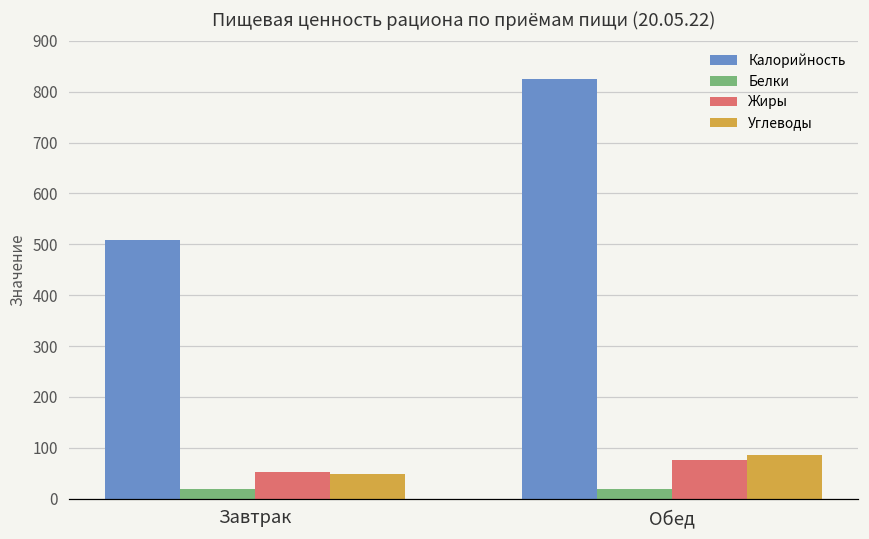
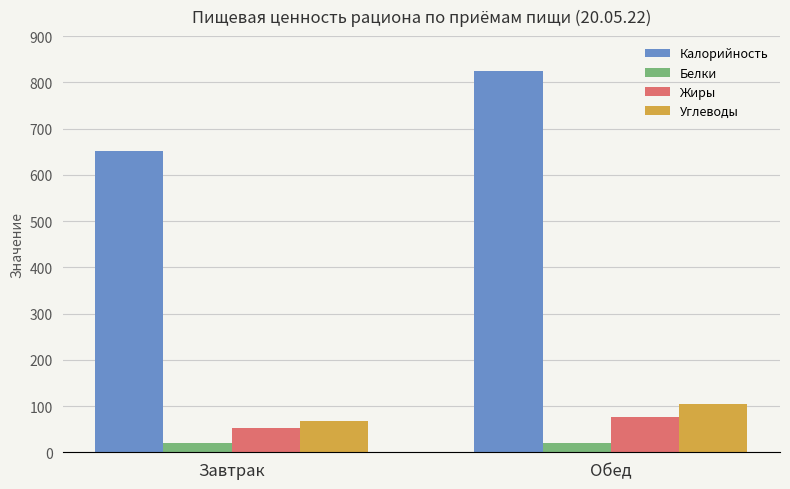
Калорийность, Завтрак: 510 -> 650
Углеводы, Завтрак: 50 -> 70
Углеводы, Обед: 90 -> 100
